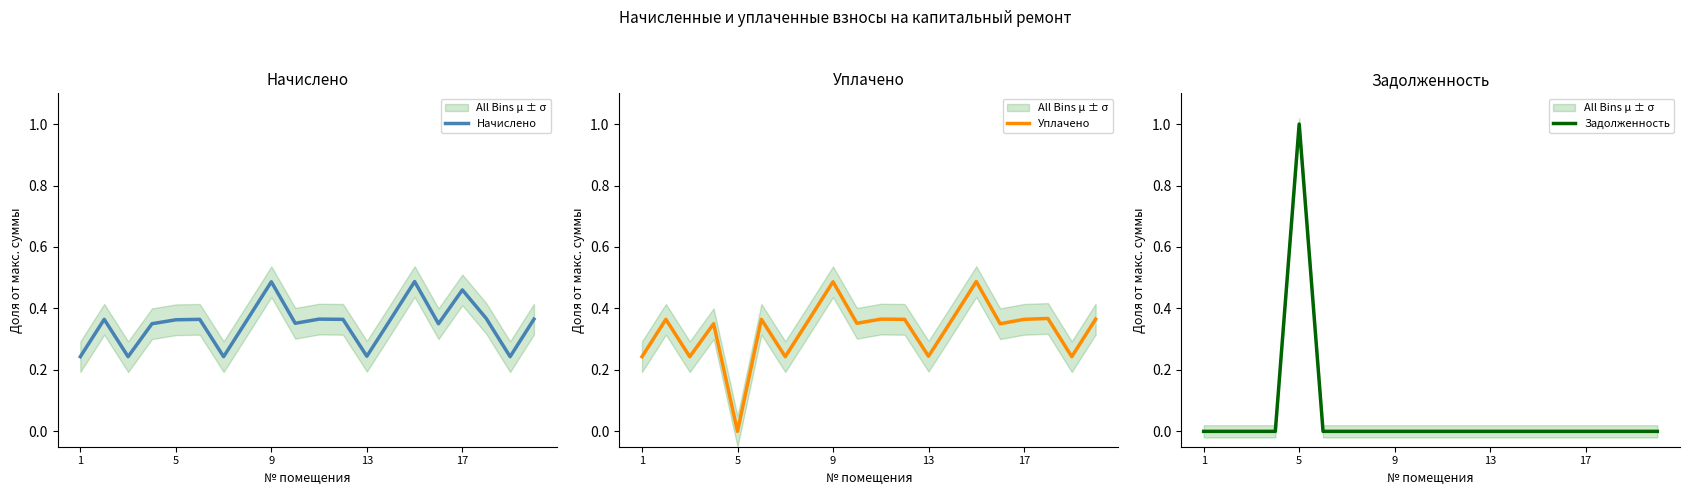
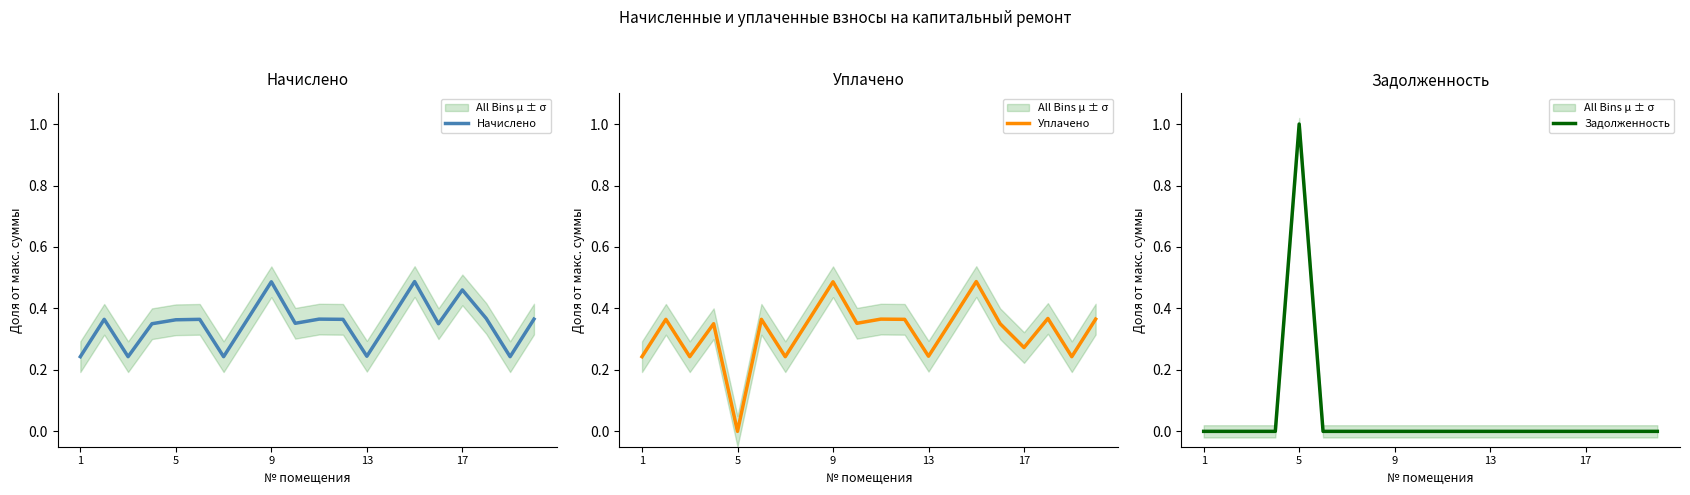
Уплачено, Уплачено, 17: 0.36 -> 0.27
